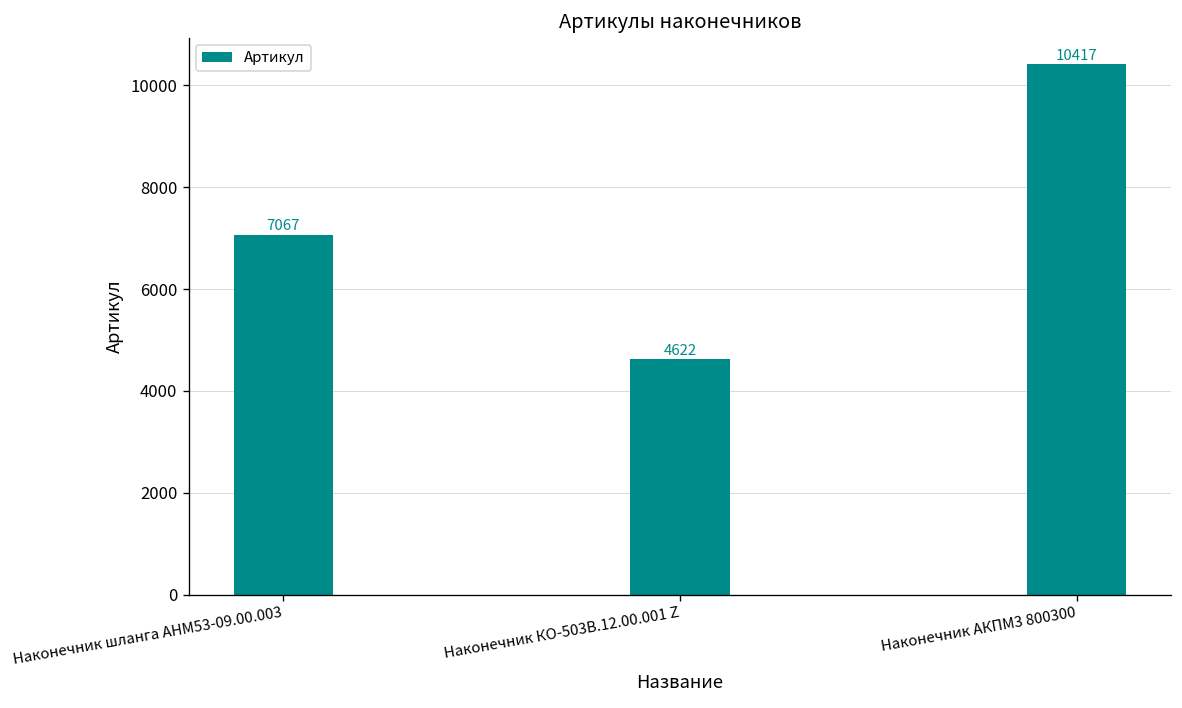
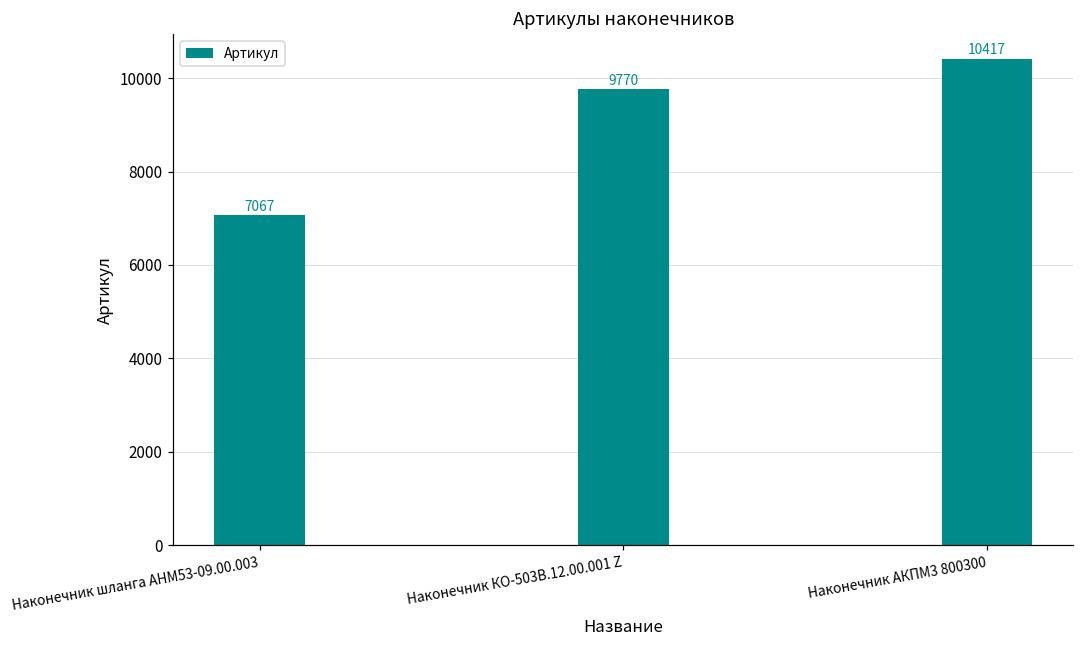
Наконечник КО-503В.12.00.001 Z: 4622 -> 9770
